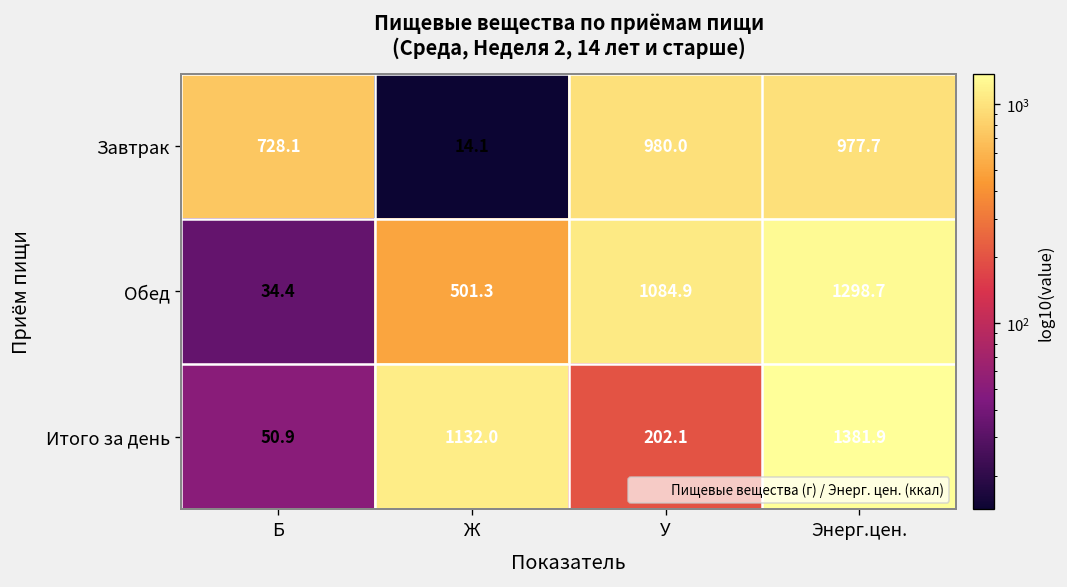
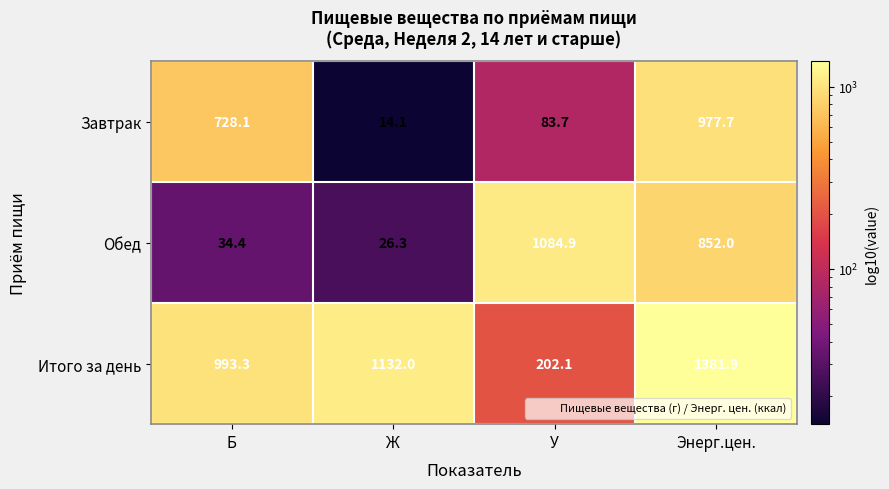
Завтрак, У: 980.0 -> 83.7
Обед, Ж: 501.3 -> 26.3
Обед, Энерг.цен.: 1298.7 -> 852.0
Итого за день, Б: 50.9 -> 993.3
